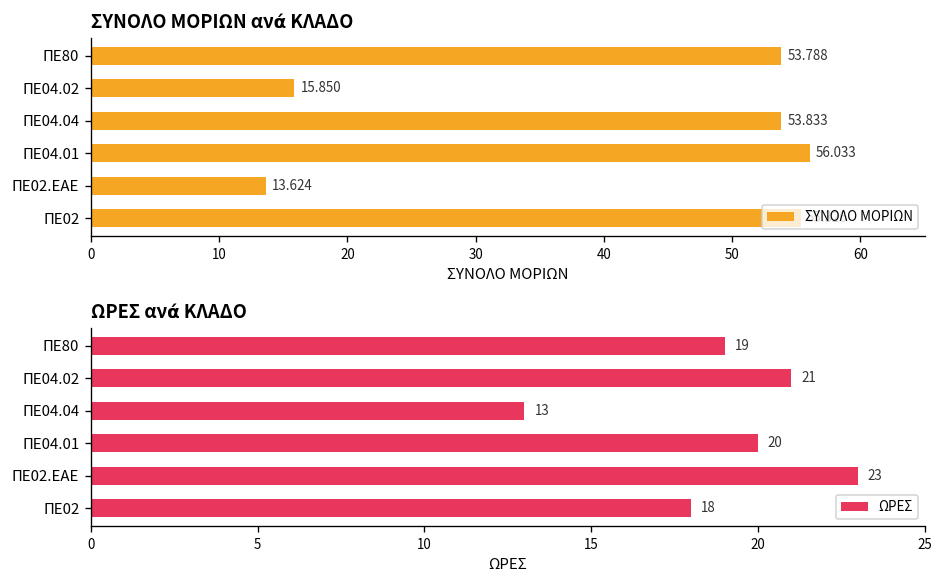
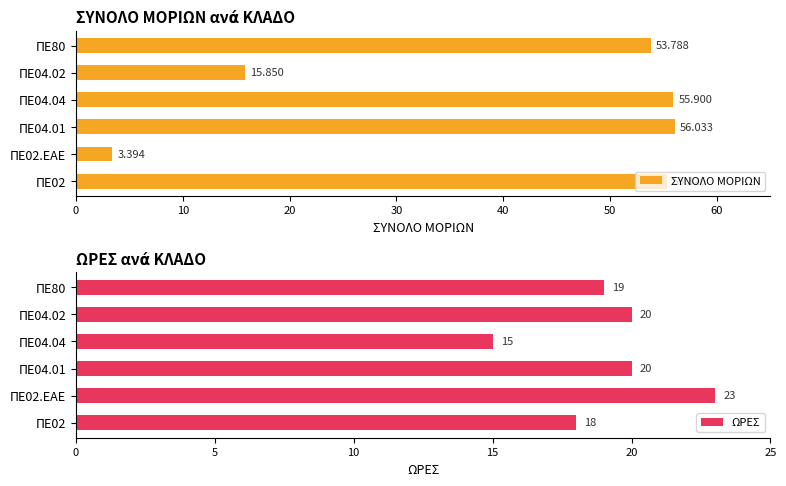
ΣΥΝΟΛΟ ΜΟΡΙΩΝ ανά ΚΛΑΔΟ, ΠΕ04.04: 53.833 -> 55.900
ΣΥΝΟΛΟ ΜΟΡΙΩΝ ανά ΚΛΑΔΟ, ΠΕ02.ΕΑΕ: 13.624 -> 3.394
ΩΡΕΣ ανά ΚΛΑΔΟ, ΠΕ04.02: 21 -> 20
ΩΡΕΣ ανά ΚΛΑΔΟ, ΠΕ04.04: 13 -> 15
